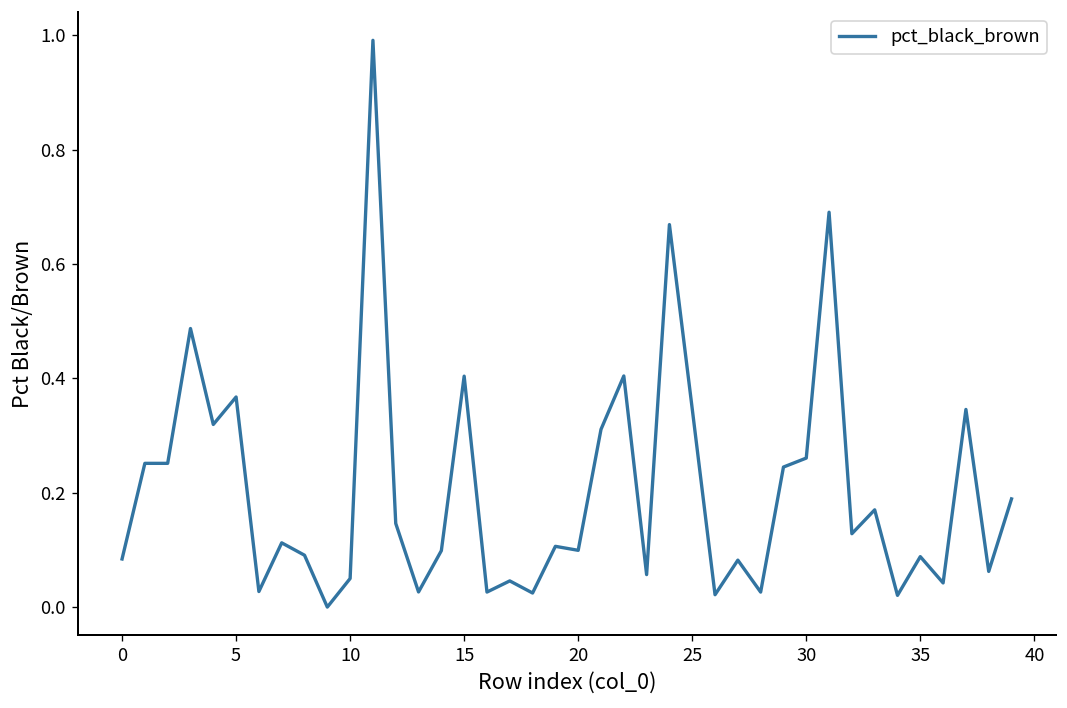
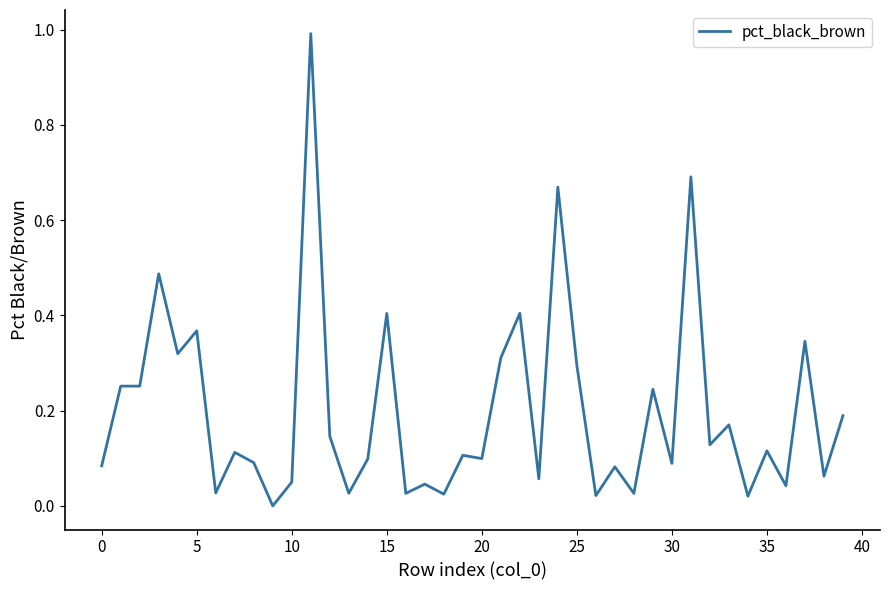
25: 0.35 -> 0.29
30: 0.26 -> 0.09
35: 0.09 -> 0.12
